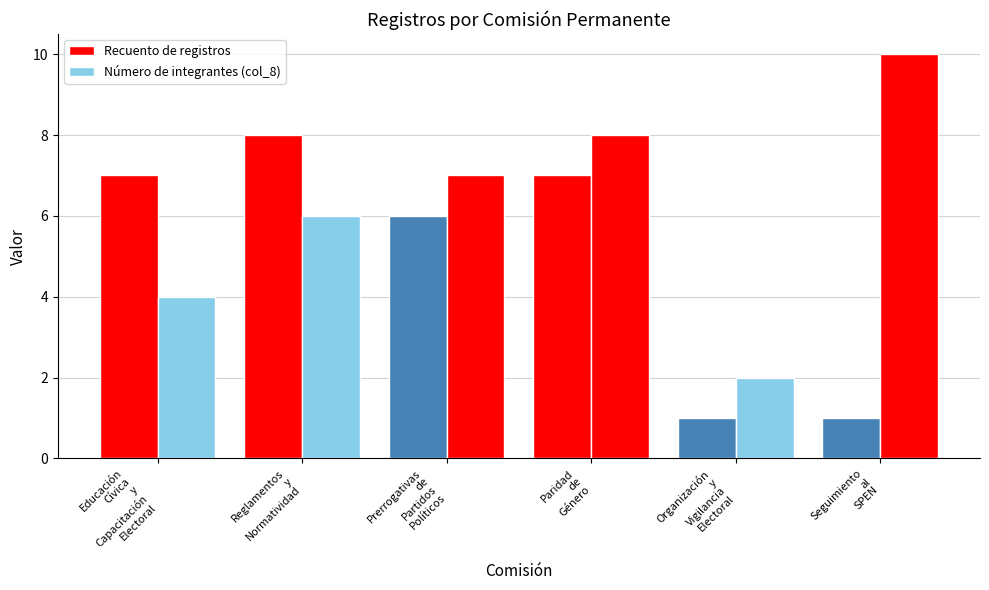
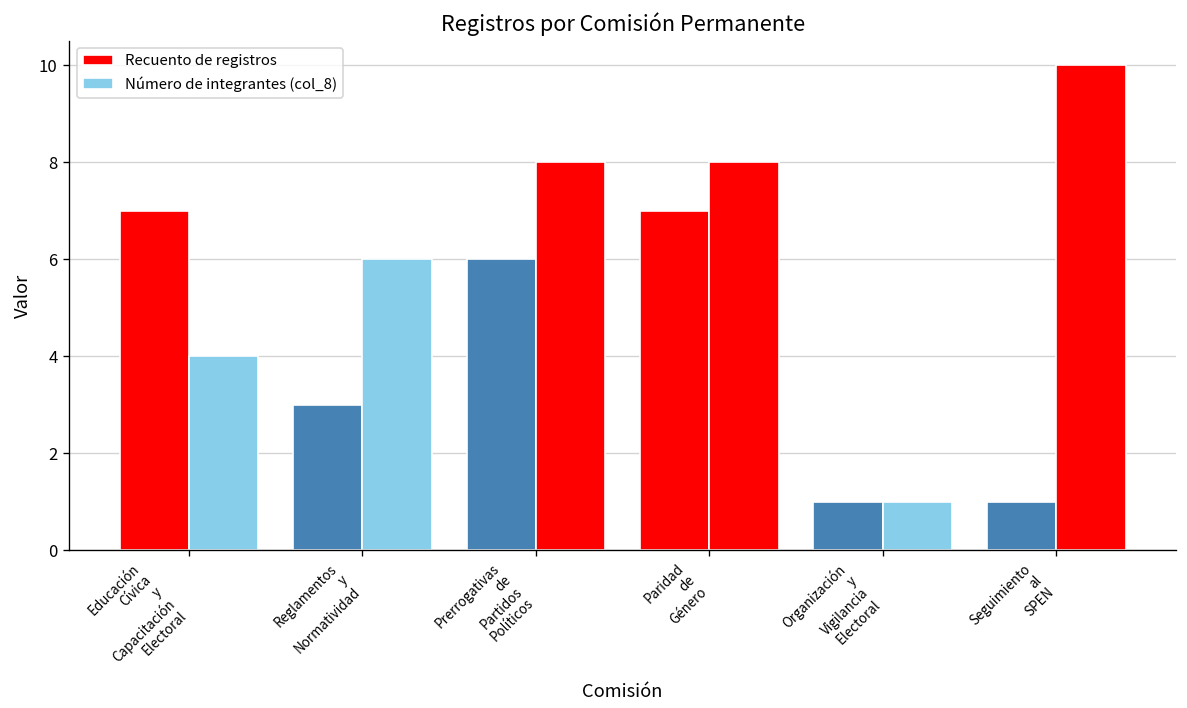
Recuento de registros, Reglamentos y Normatividad: 8 -> 3
Número de integrantes (col_8), Prerrogativas de Partidos Políticos: 7 -> 8
Número de integrantes (col_8), Organización y Vigilancia Electoral: 2 -> 1
